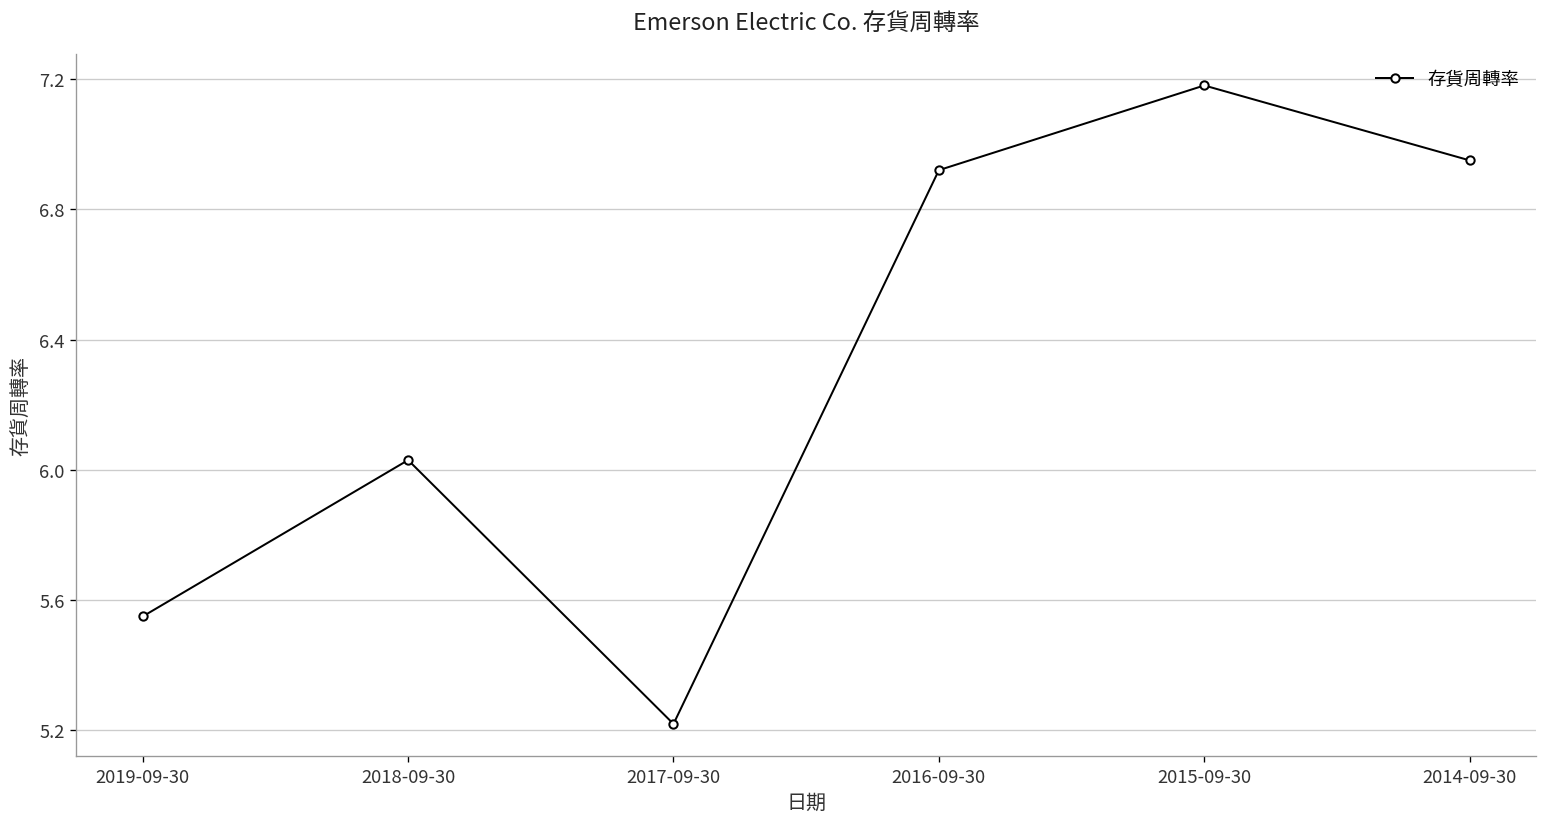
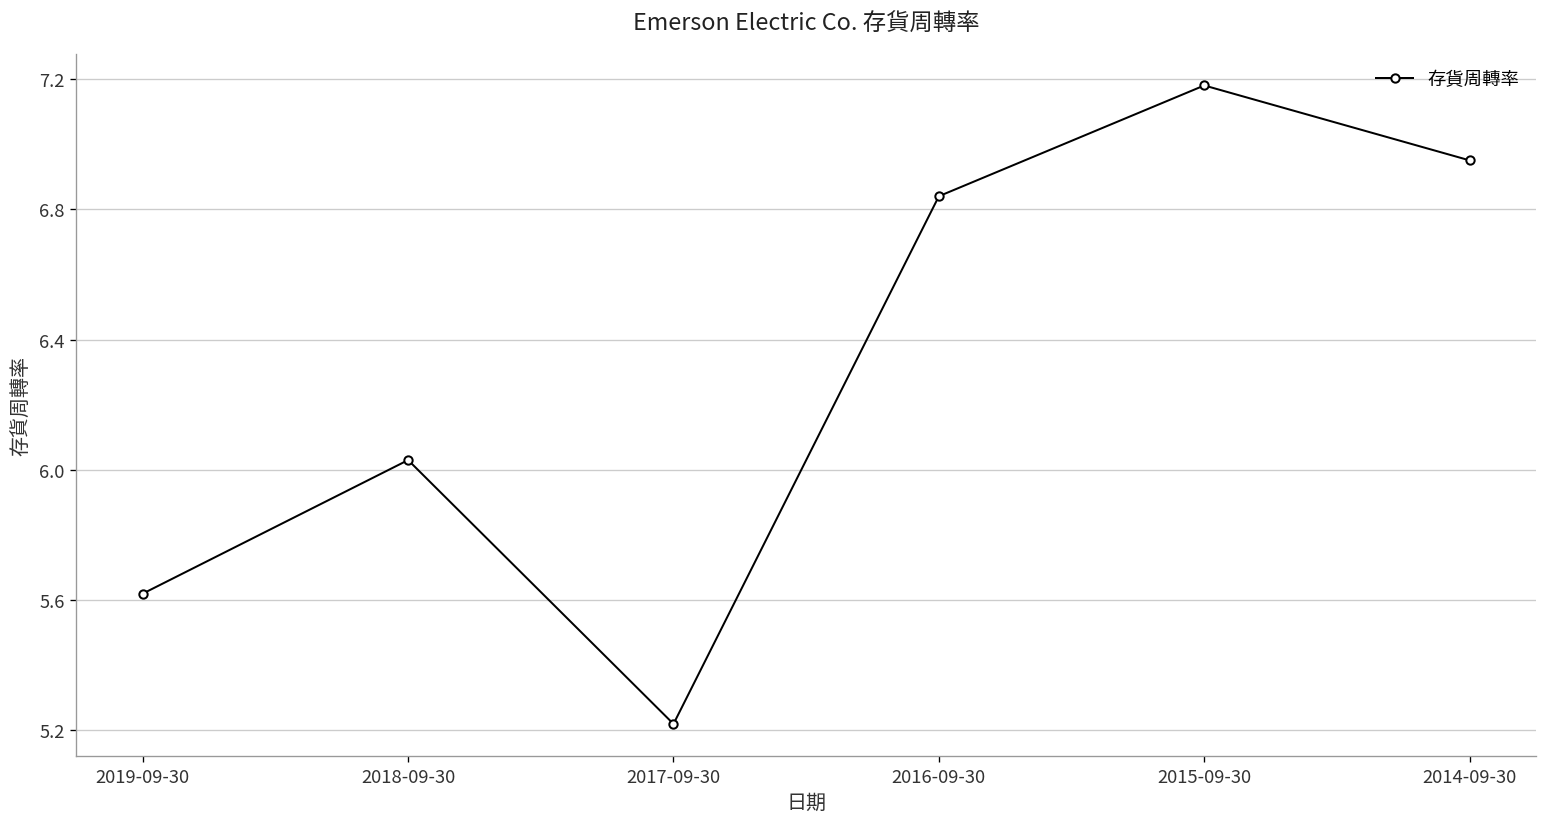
2019-09-30: 5.55 -> 5.62
2016-09-30: 6.92 -> 6.84
